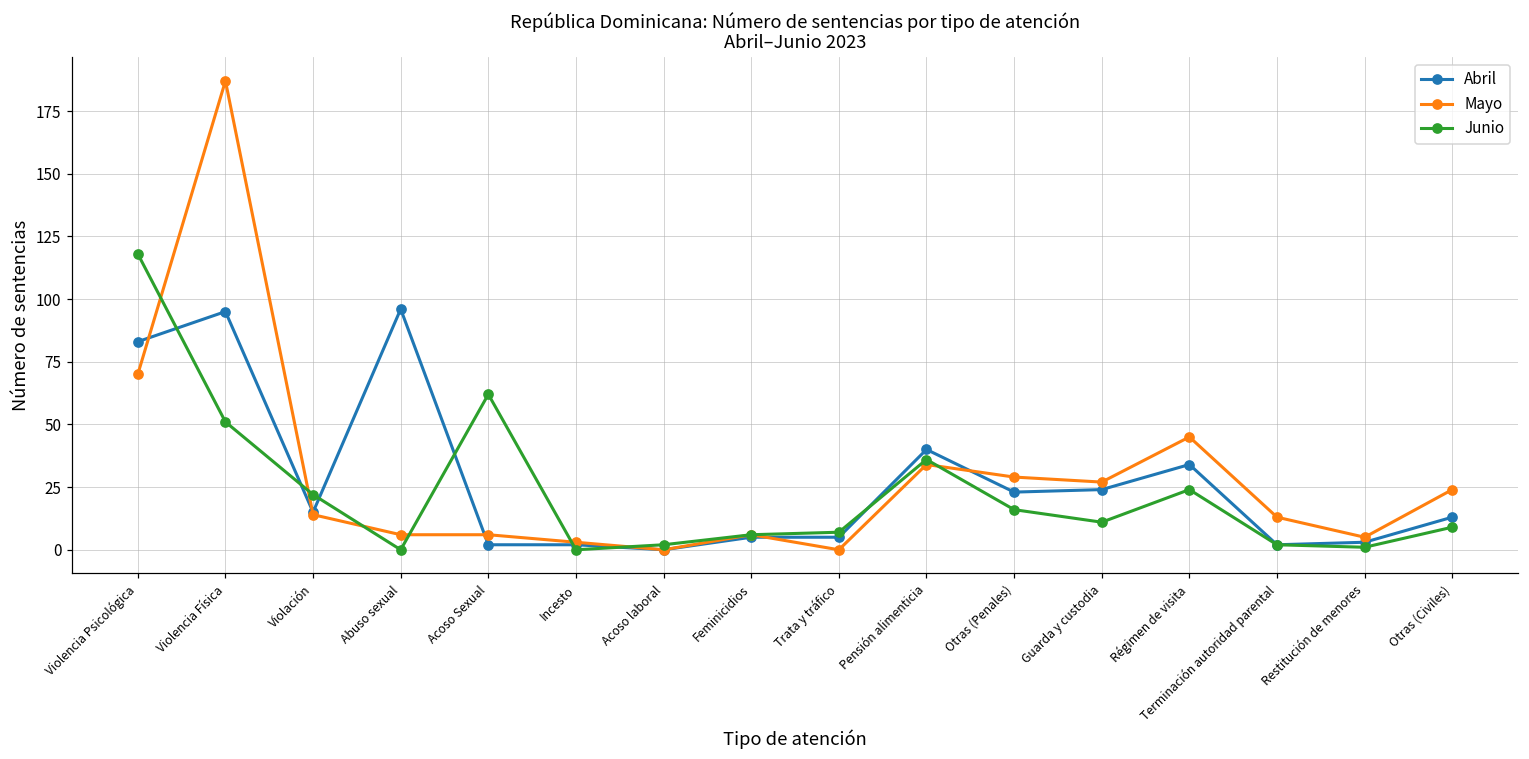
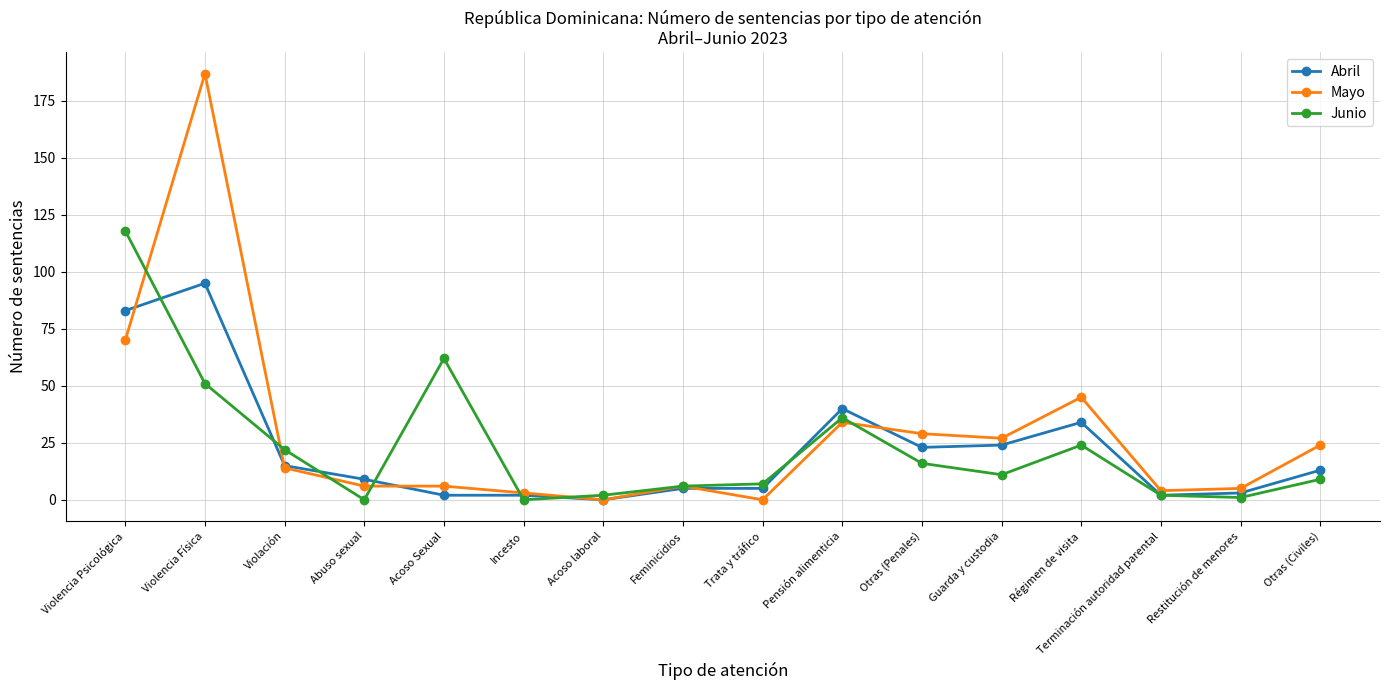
Abril, Abuso sexual: 96 -> 9
Mayo, Terminación autoridad parental: 13 -> 4
